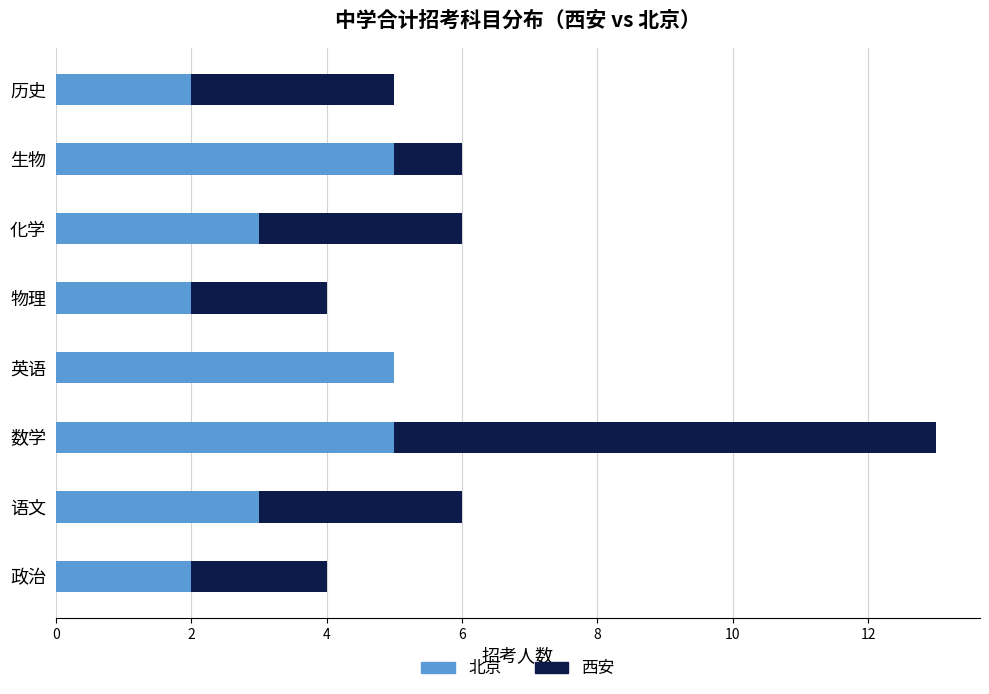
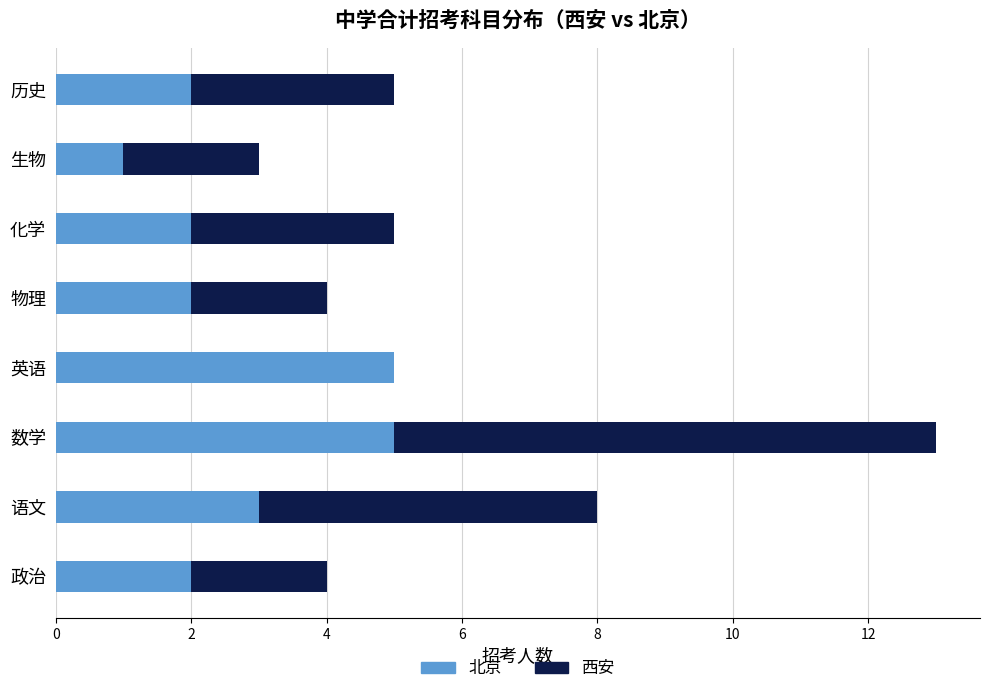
北京, 生物: 5 -> 1
西安, 生物: 1 -> 2
北京, 化学: 3 -> 2
西安, 语文: 3 -> 5
